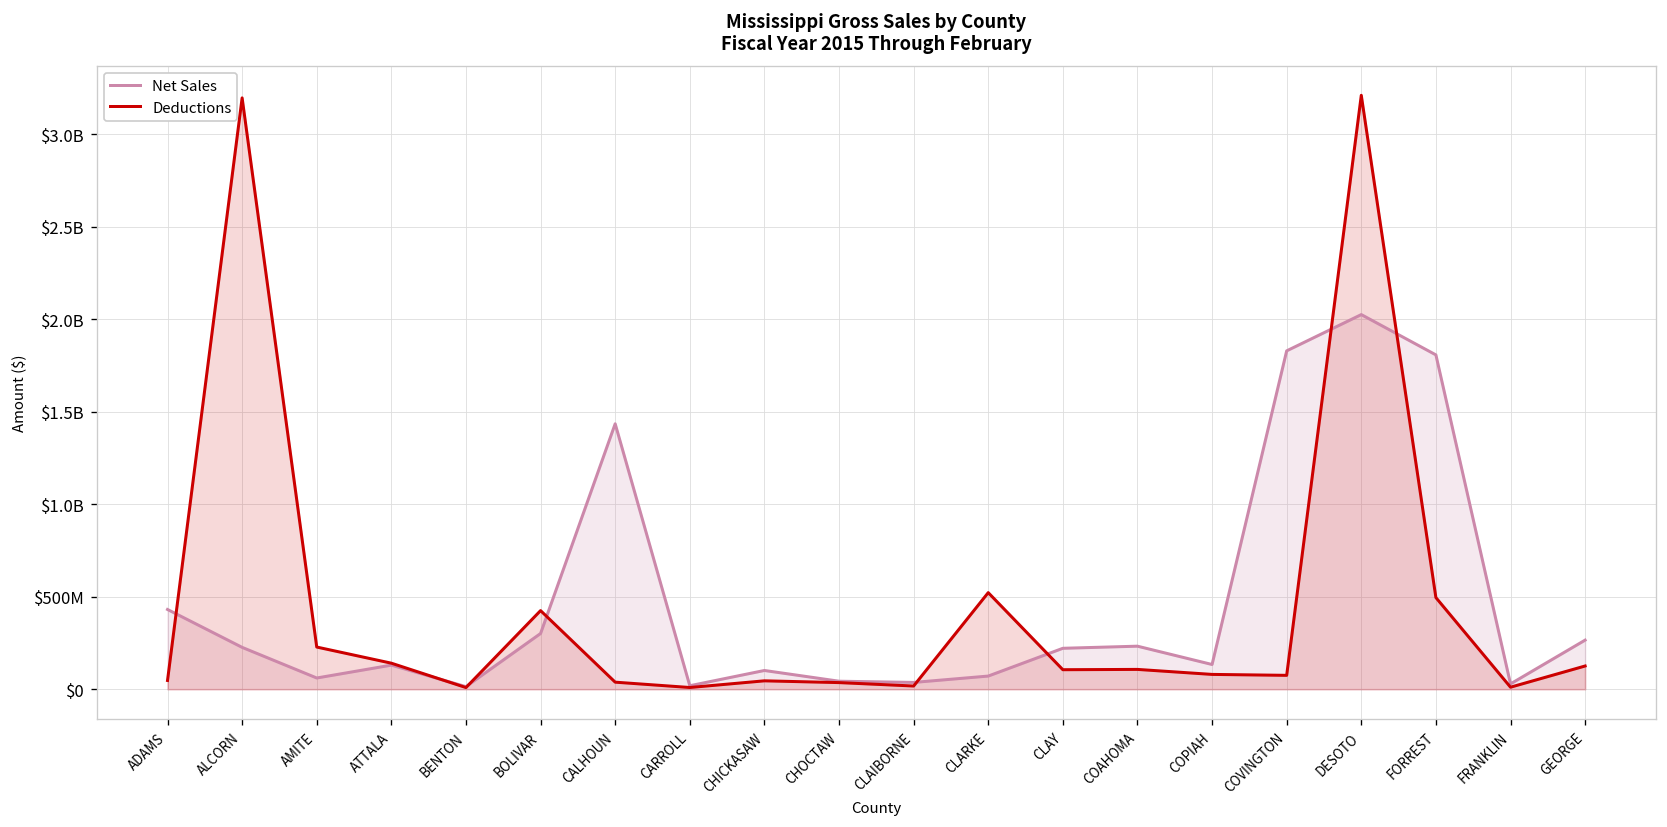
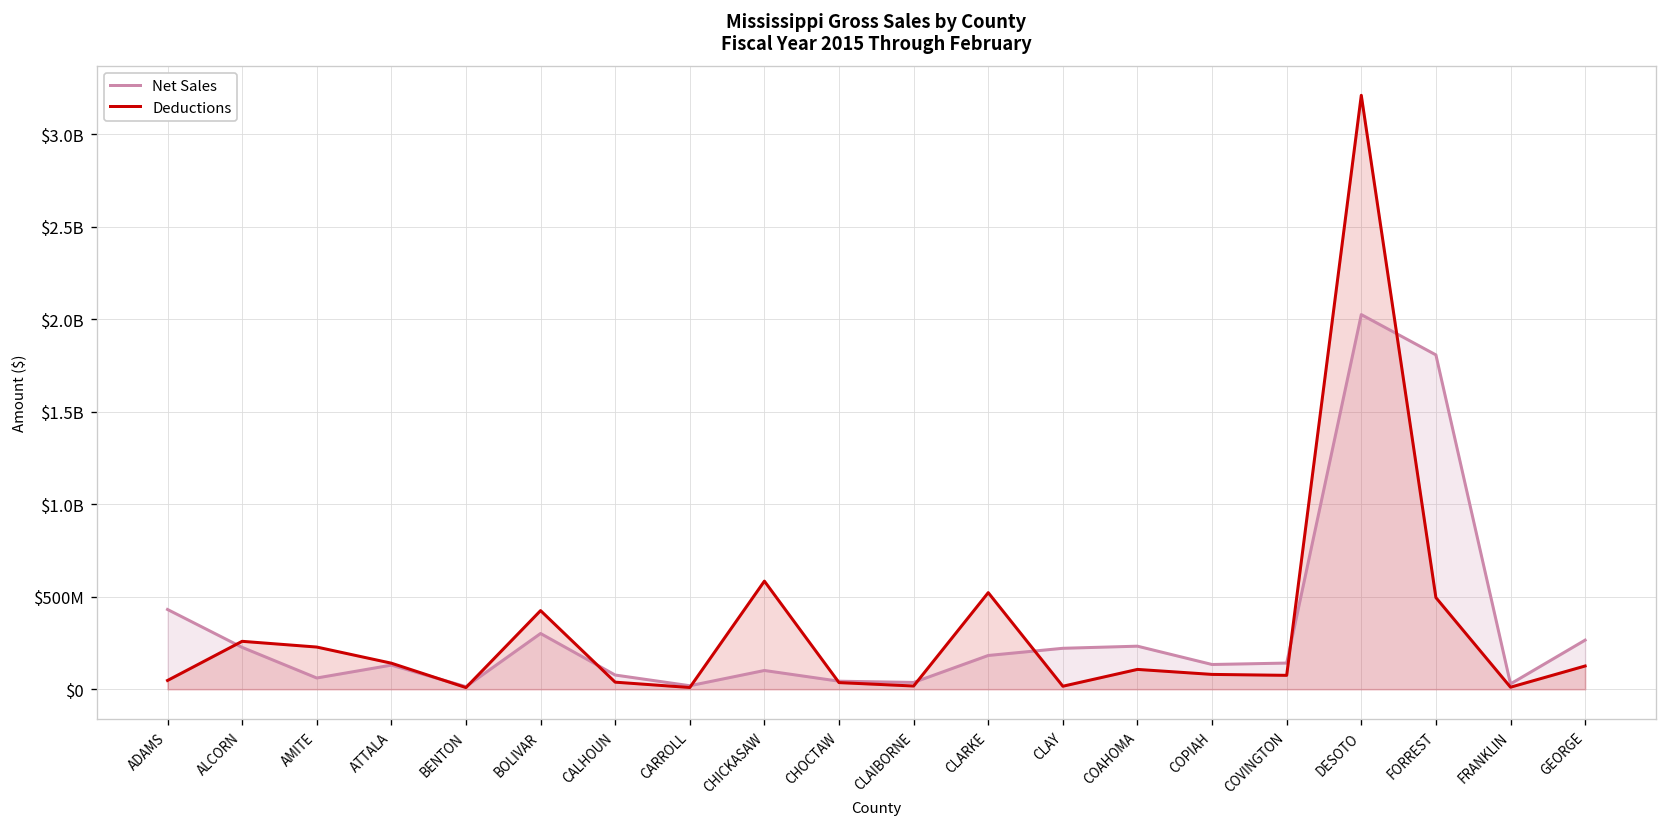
Deductions, ALCORN: $3200000000 -> $260000000
Net Sales, CALHOUN: $1440000000 -> $80000000
Deductions, CHICKASAW: $50000000 -> $580000000
Net Sales, CLARKE: $70000000 -> $180000000
Deductions, CLAY: $110000000 -> $20000000
Net Sales, COVINGTON: $1830000000 -> $140000000
